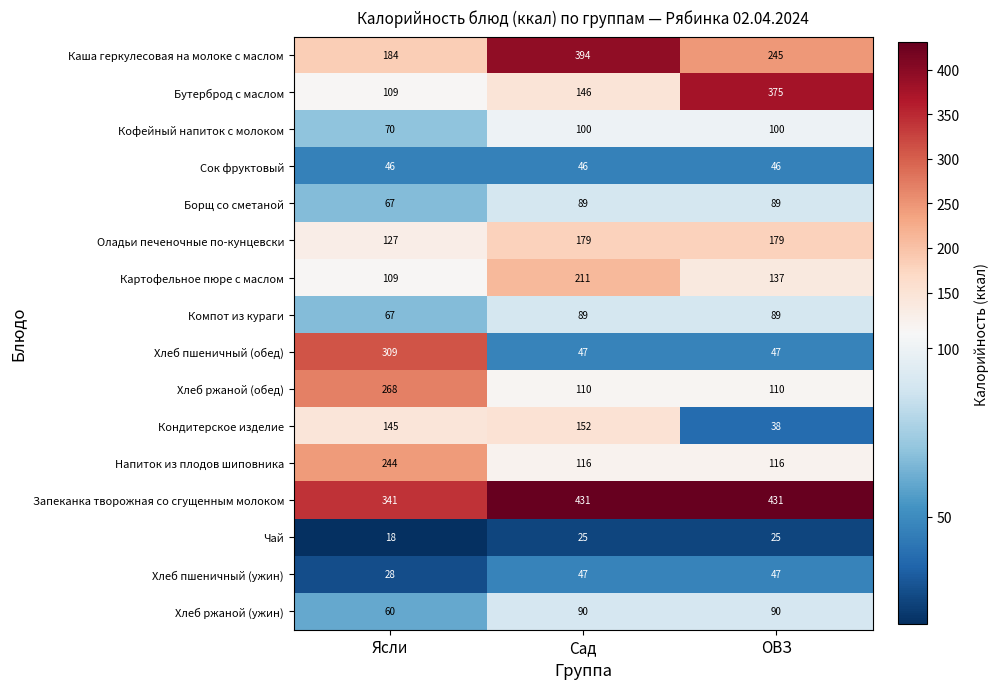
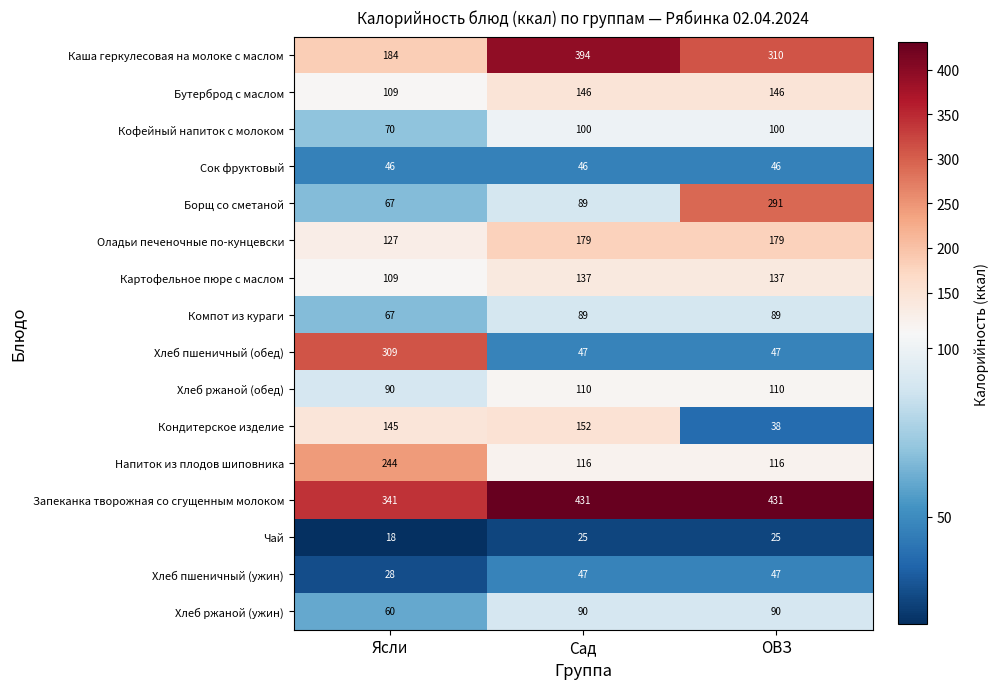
Каша геркулесовая на молоке с маслом, ОВЗ: 245 -> 310
Бутерброд с маслом, ОВЗ: 375 -> 146
Борщ со сметаной, ОВЗ: 89 -> 291
Картофельное пюре с маслом, Сад: 211 -> 137
Хлеб ржаной (обед), Ясли: 268 -> 90
